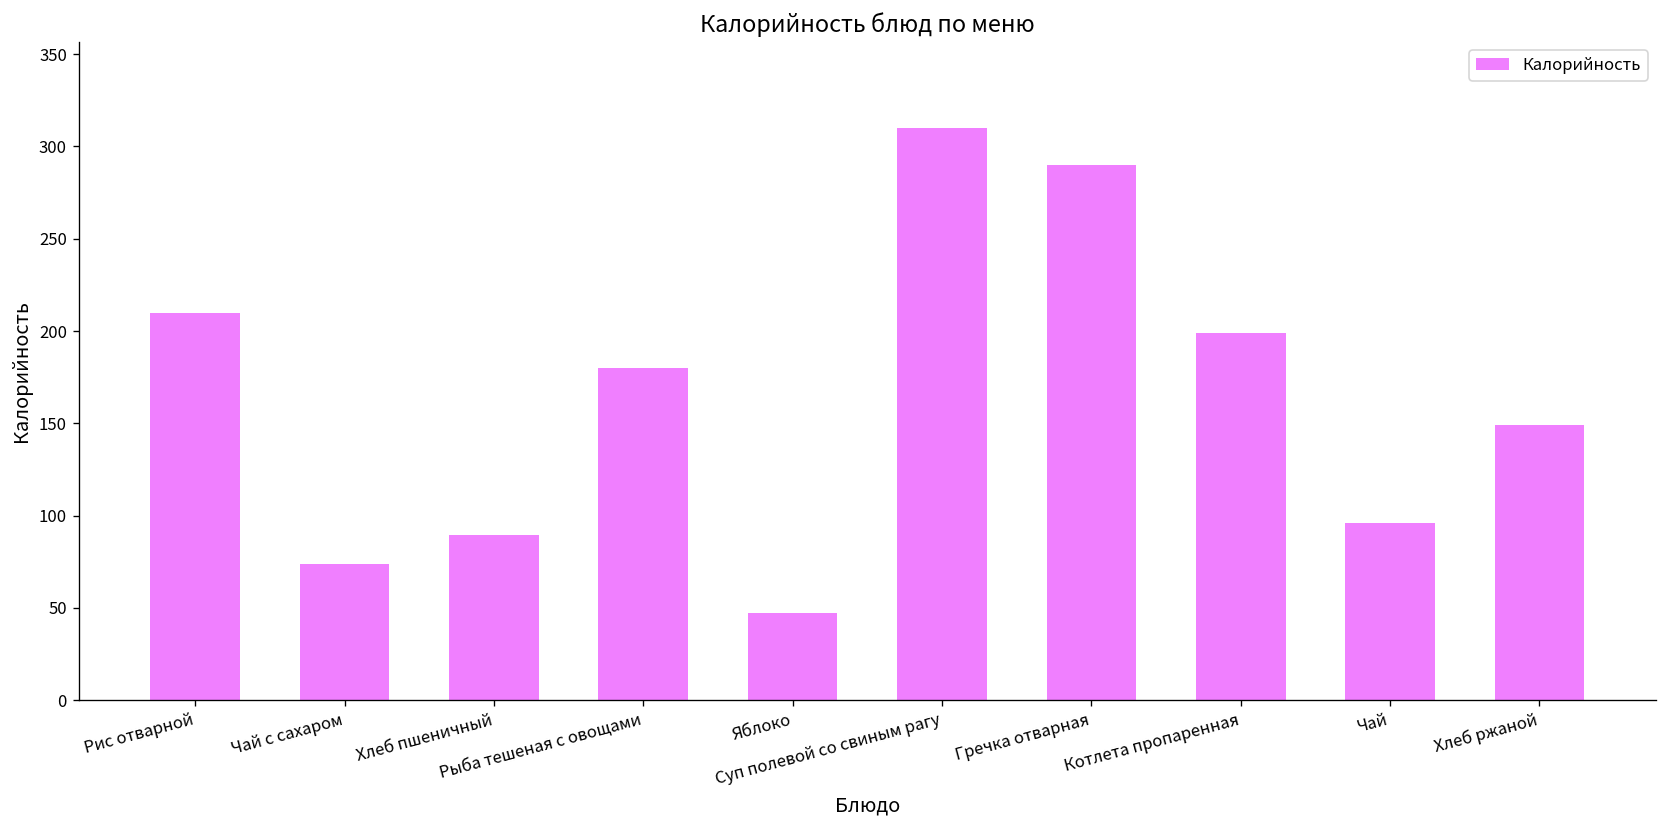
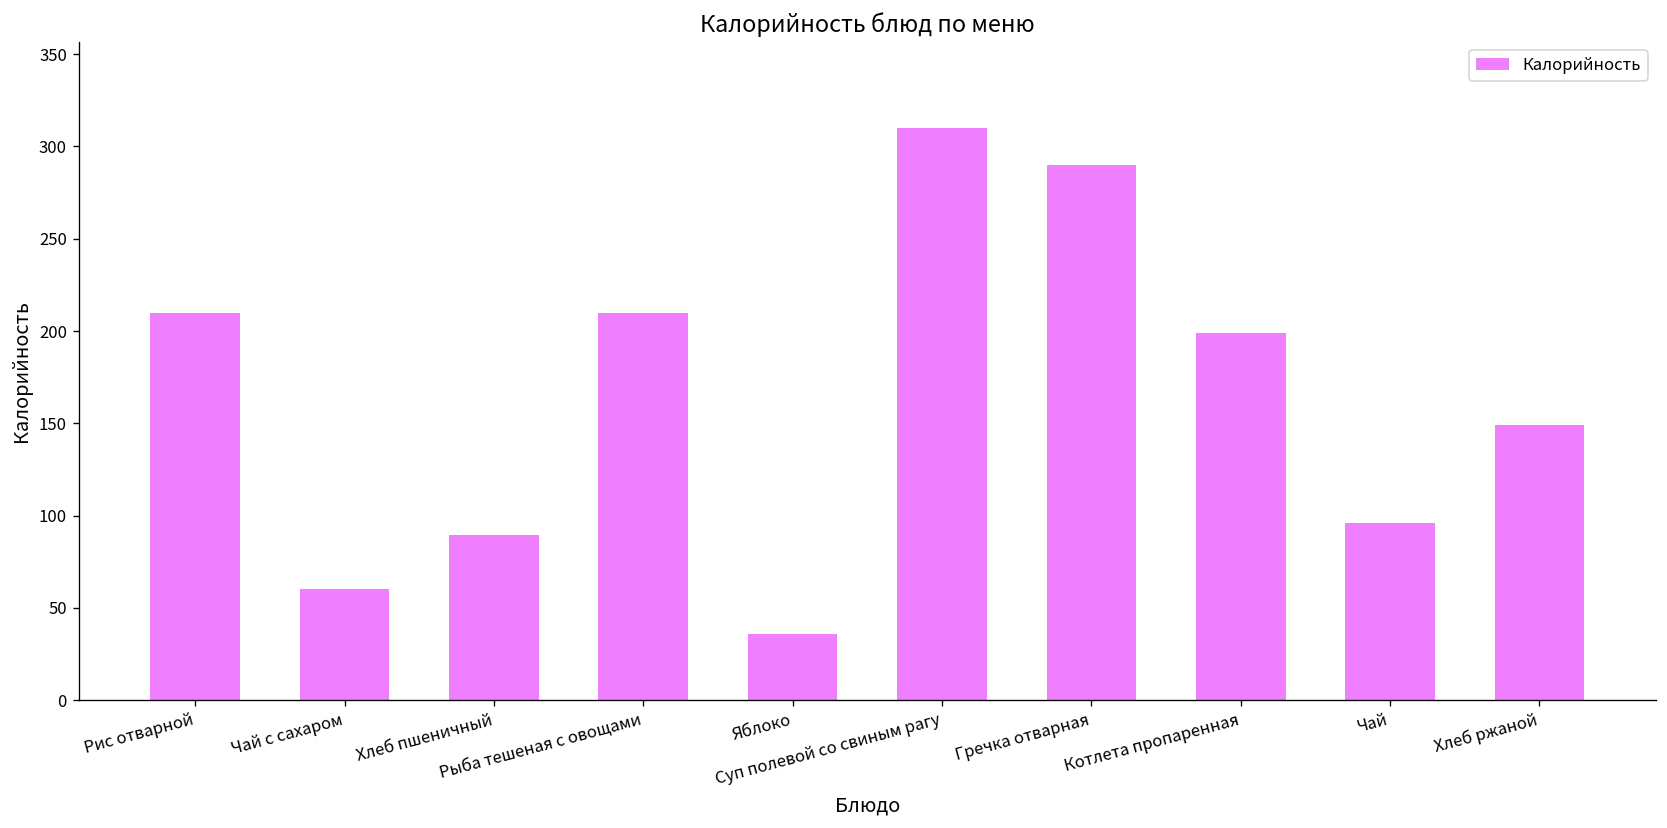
Чай с сахаром: 74 -> 60
Рыба тешеная с овощами: 180 -> 210
Яблоко: 47 -> 36
